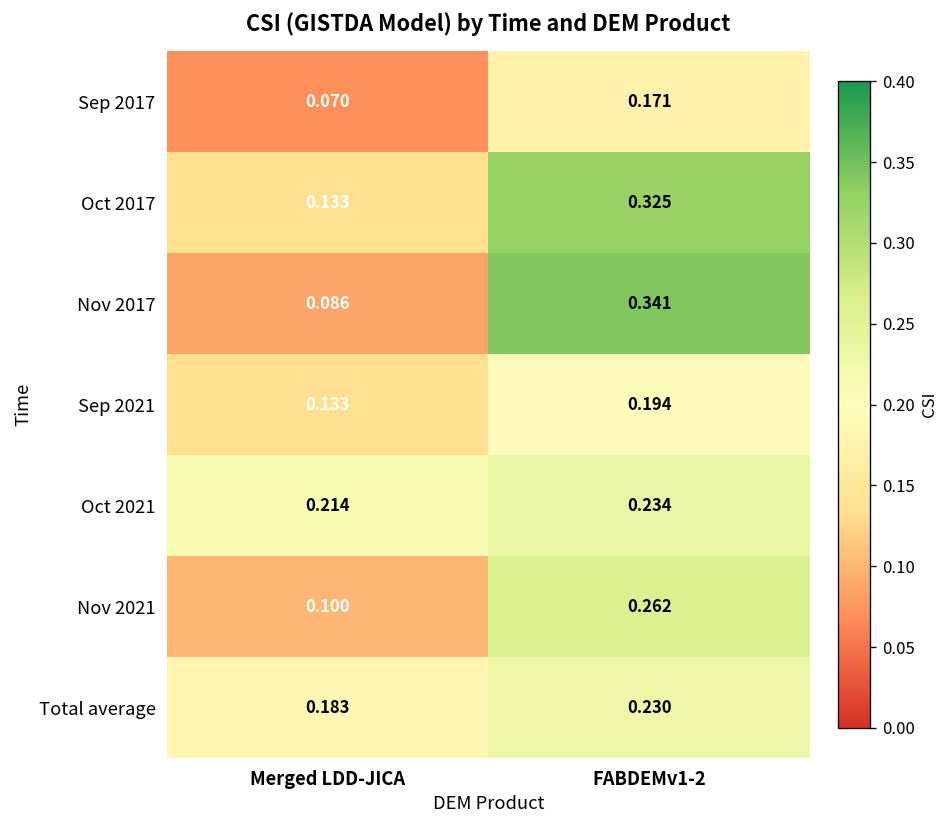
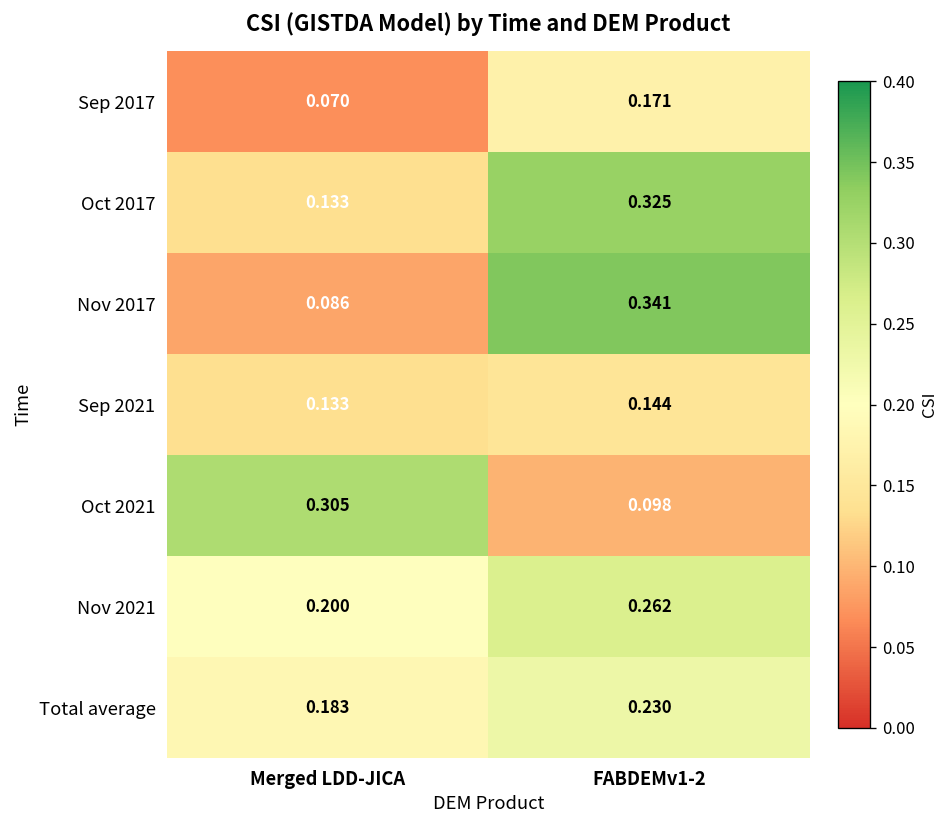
Sep 2021, FABDEMv1-2: 0.194 -> 0.144
Oct 2021, Merged LDD-JICA: 0.214 -> 0.305
Oct 2021, FABDEMv1-2: 0.234 -> 0.098
Nov 2021, Merged LDD-JICA: 0.100 -> 0.200
